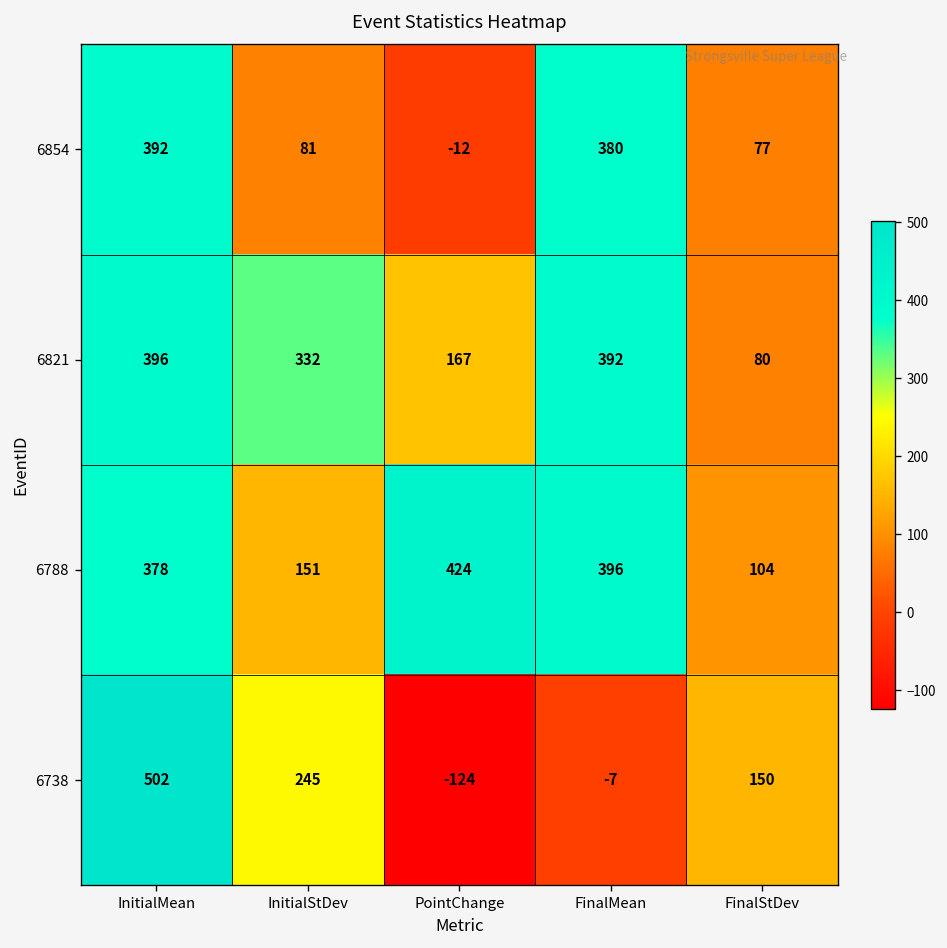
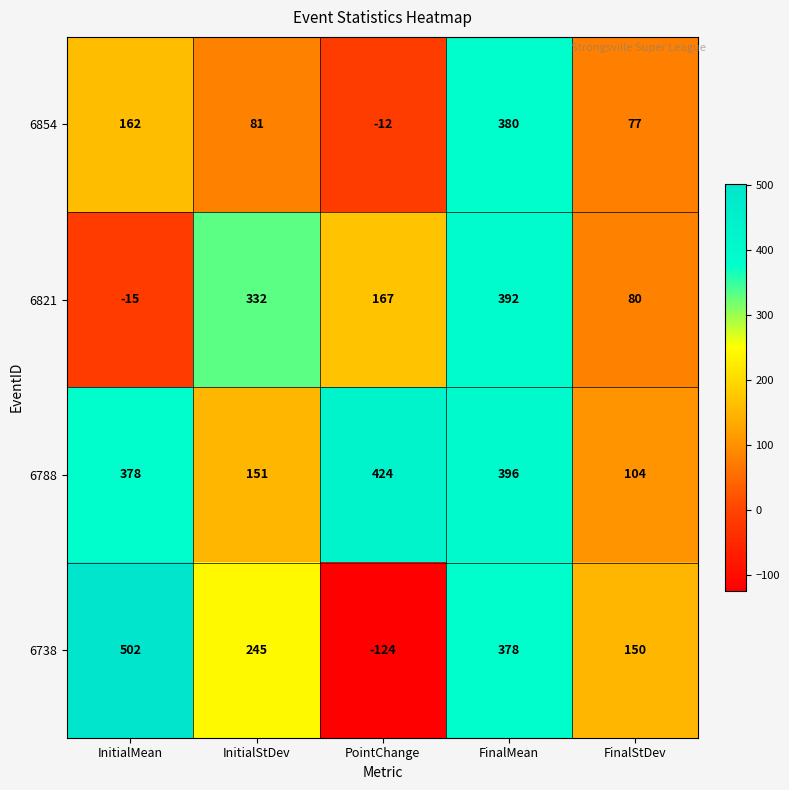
6854, InitialMean: 392 -> 162
6821, InitialMean: 396 -> -15
6738, FinalMean: -7 -> 378
